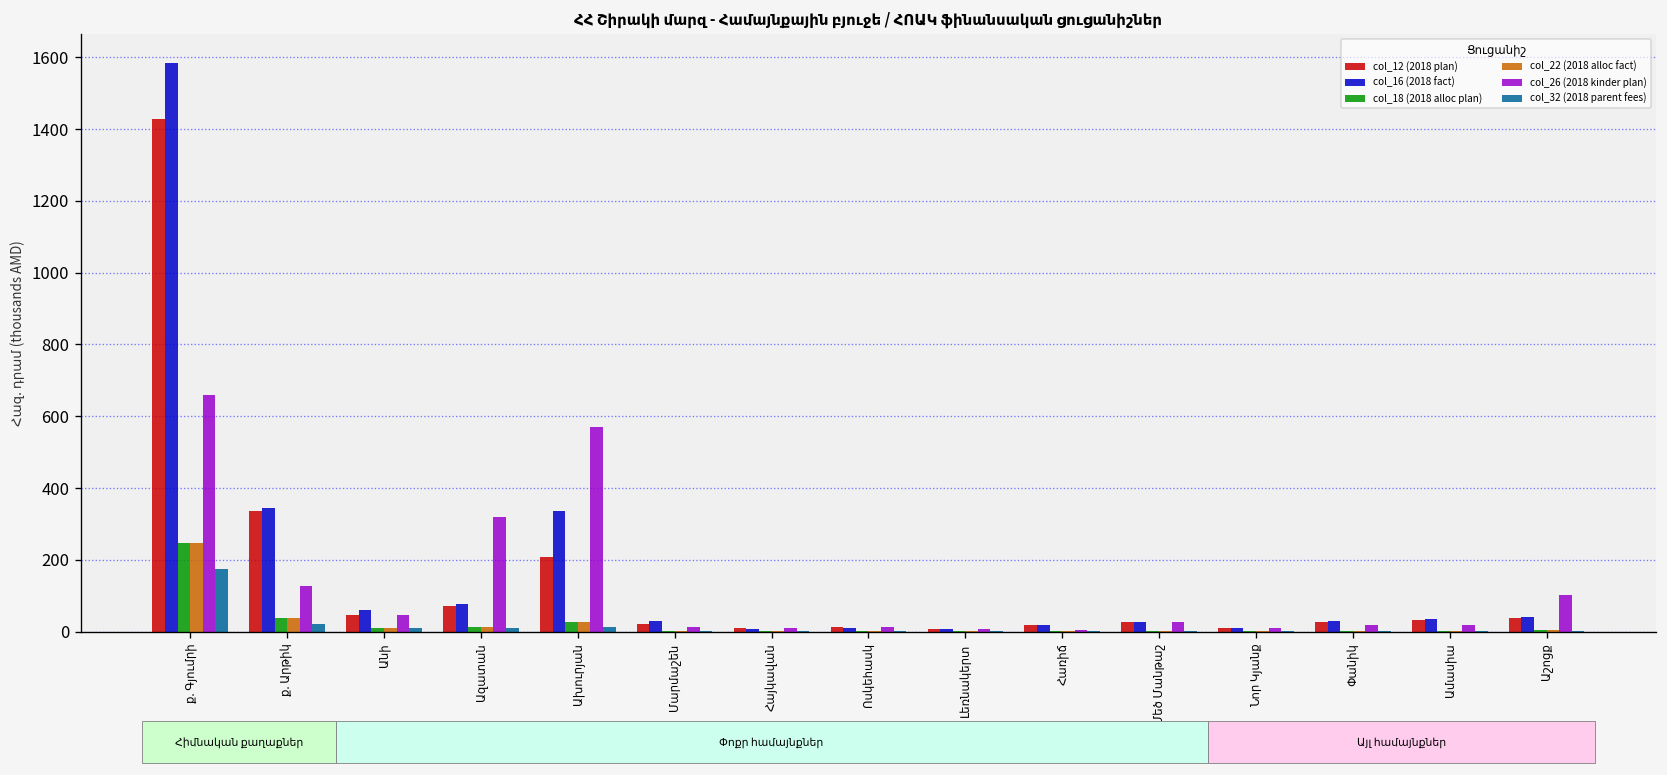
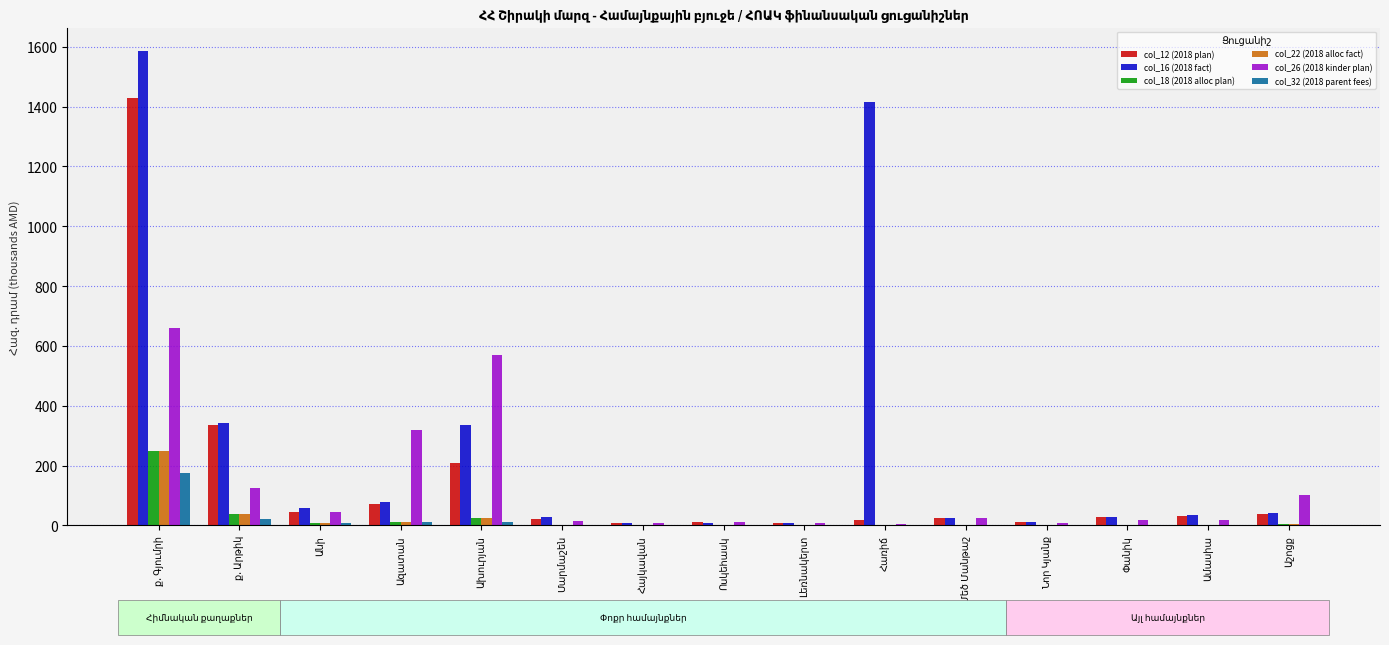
col_16 (2018 fact), Հառիճ: 20 -> 1410
